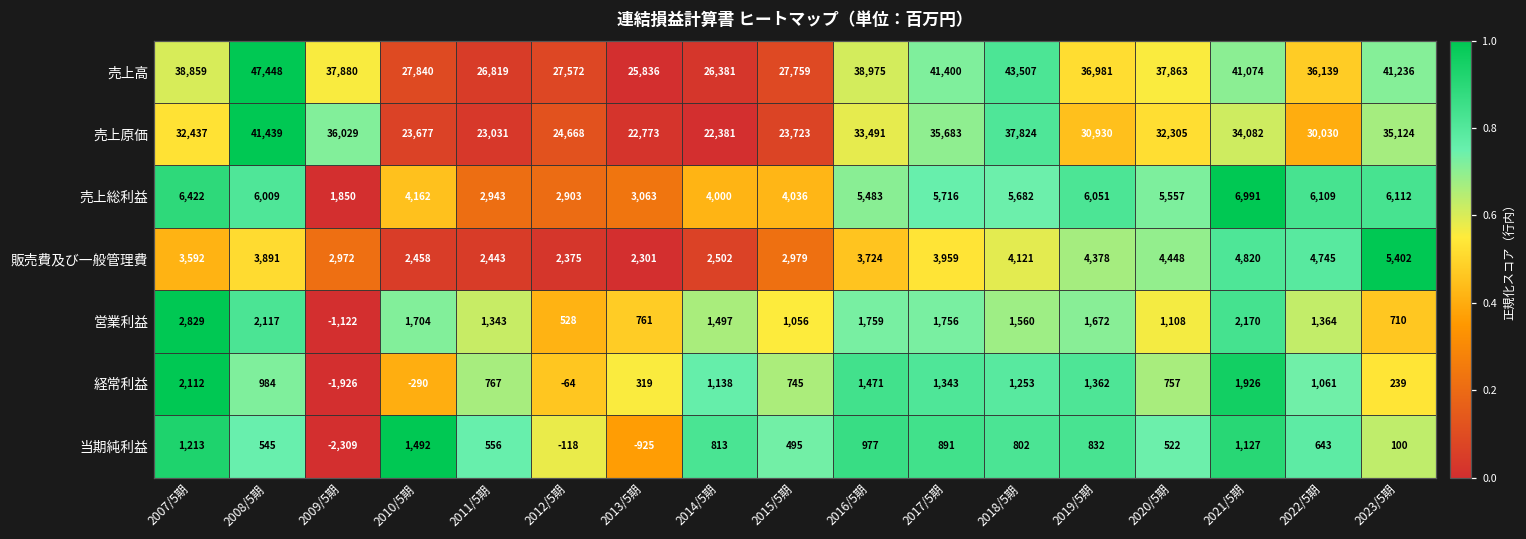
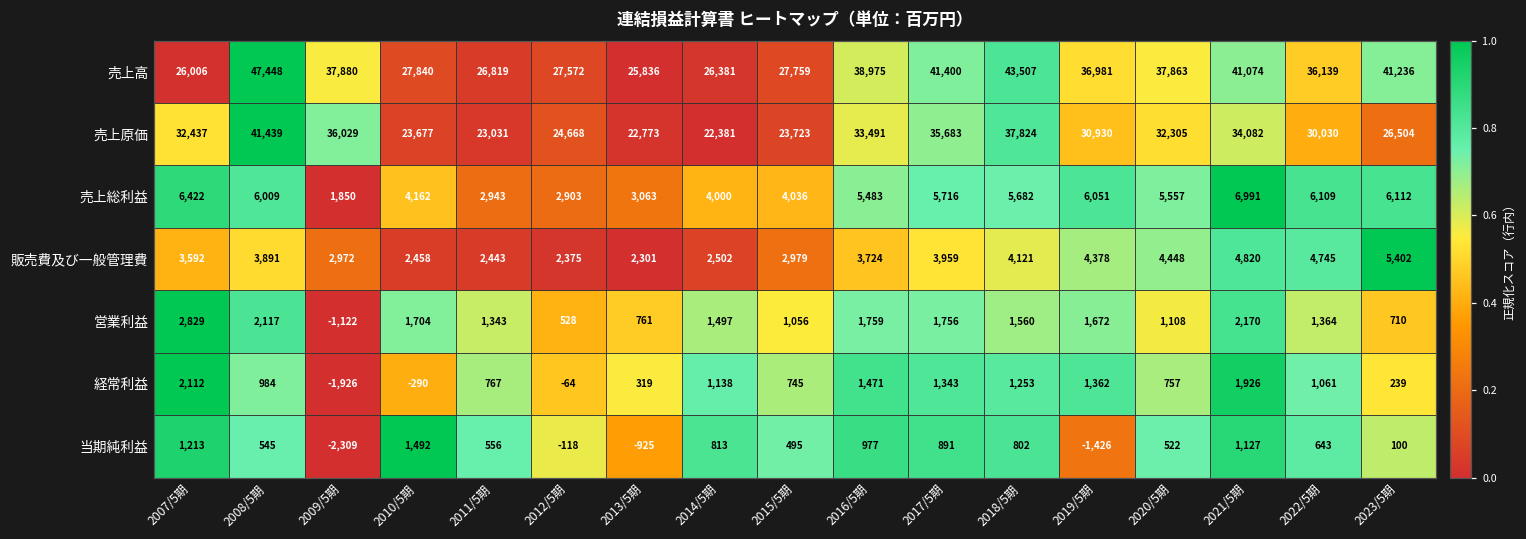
売上高, 2007/5期: 38,859 -> 26,006
売上原価, 2023/5期: 35,124 -> 26,504
当期純利益, 2019/5期: 832 -> -1,426
